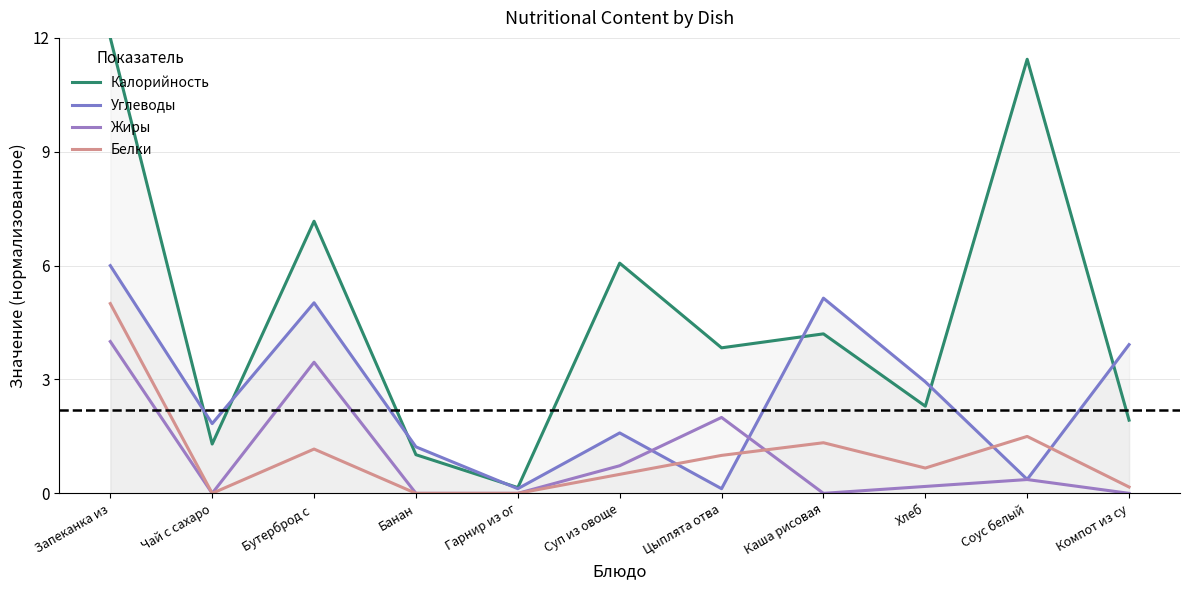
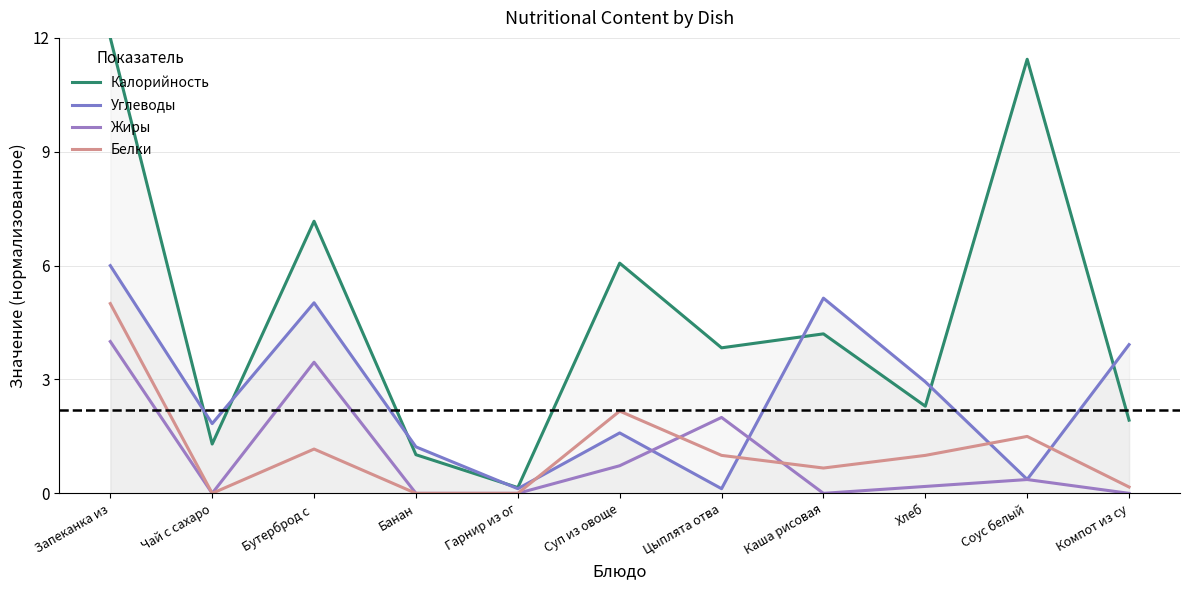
Белки, Суп из овоще: 0.5 -> 2.2
Белки, Каша рисовая: 1.3 -> 0.7
Белки, Хлеб: 0.7 -> 1.0
